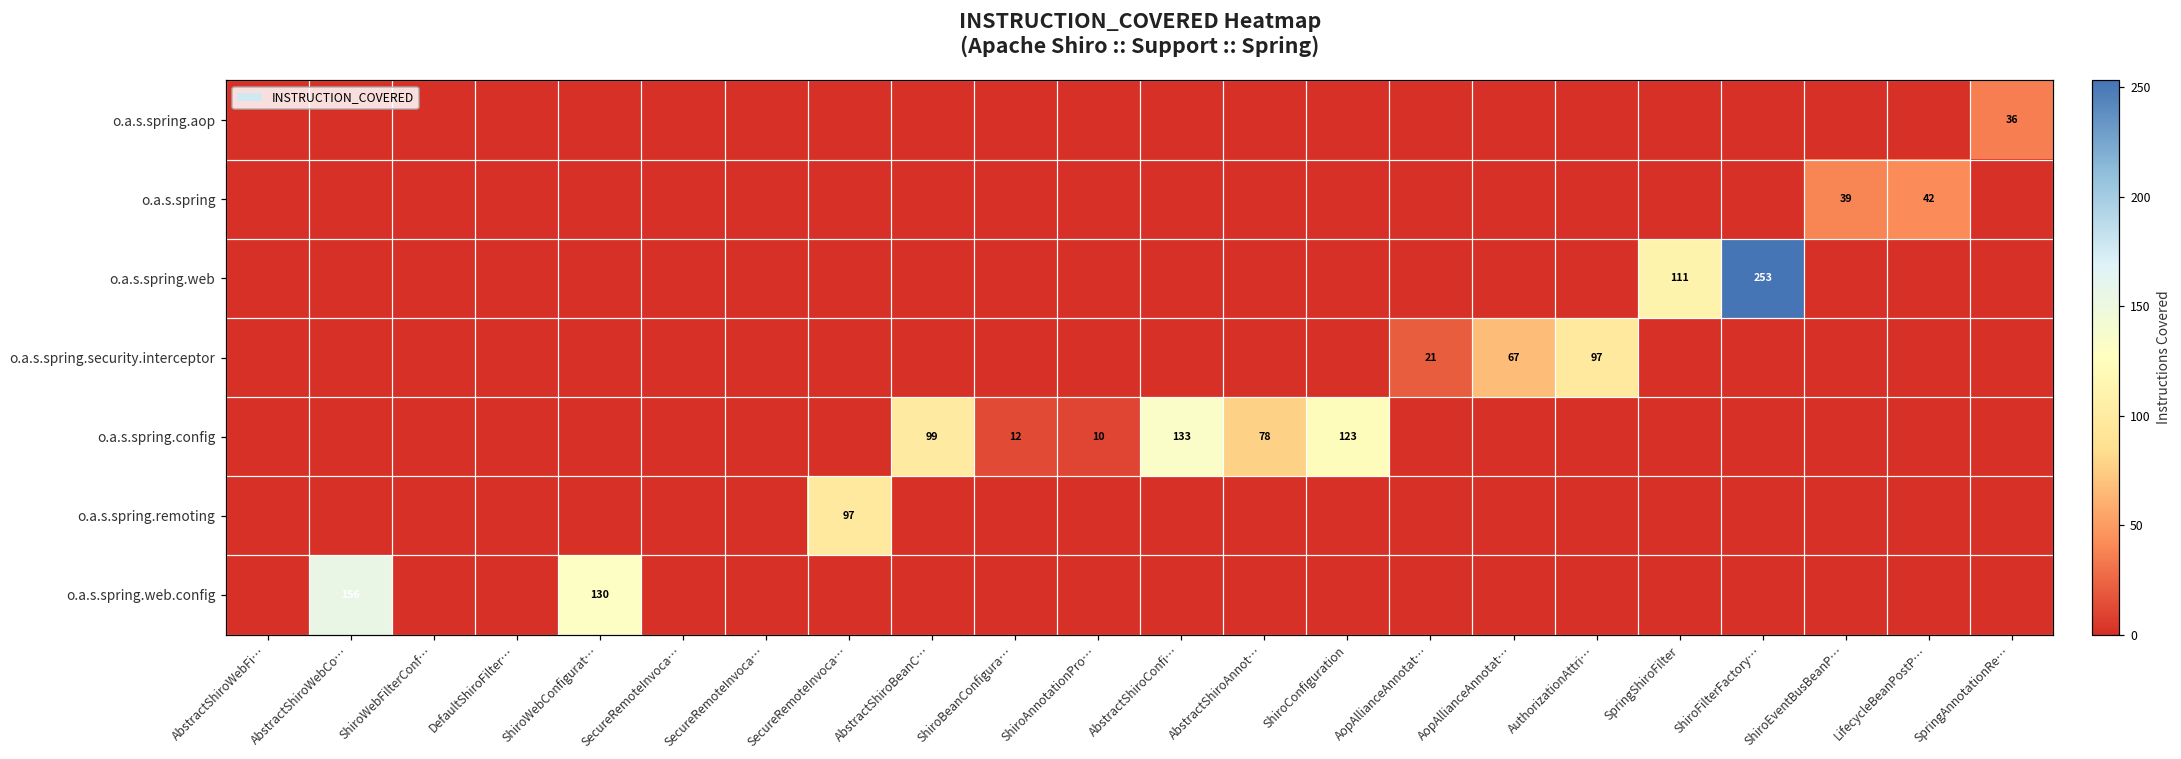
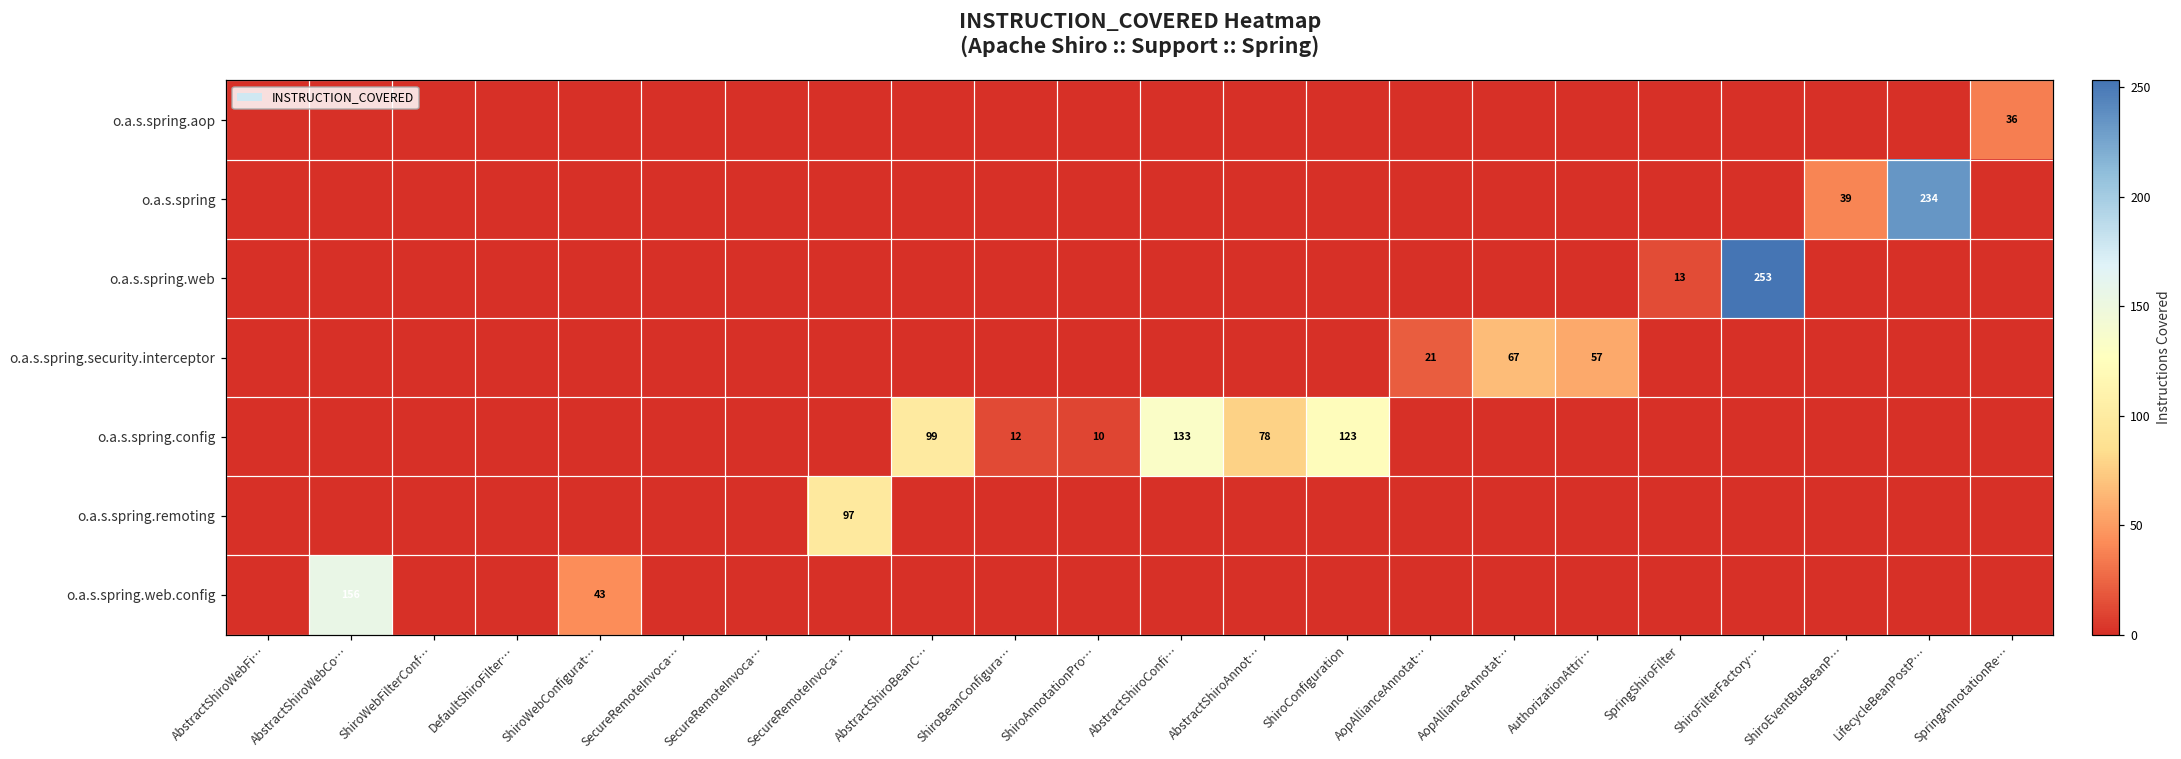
o.a.s.spring, LifecycleBeanPostP…: 42 -> 234
o.a.s.spring.web, SpringShiroFilter: 111 -> 13
o.a.s.spring.security.interceptor, AuthorizationAttri…: 97 -> 57
o.a.s.spring.web.config, ShiroWebConfigurat…: 130 -> 43
